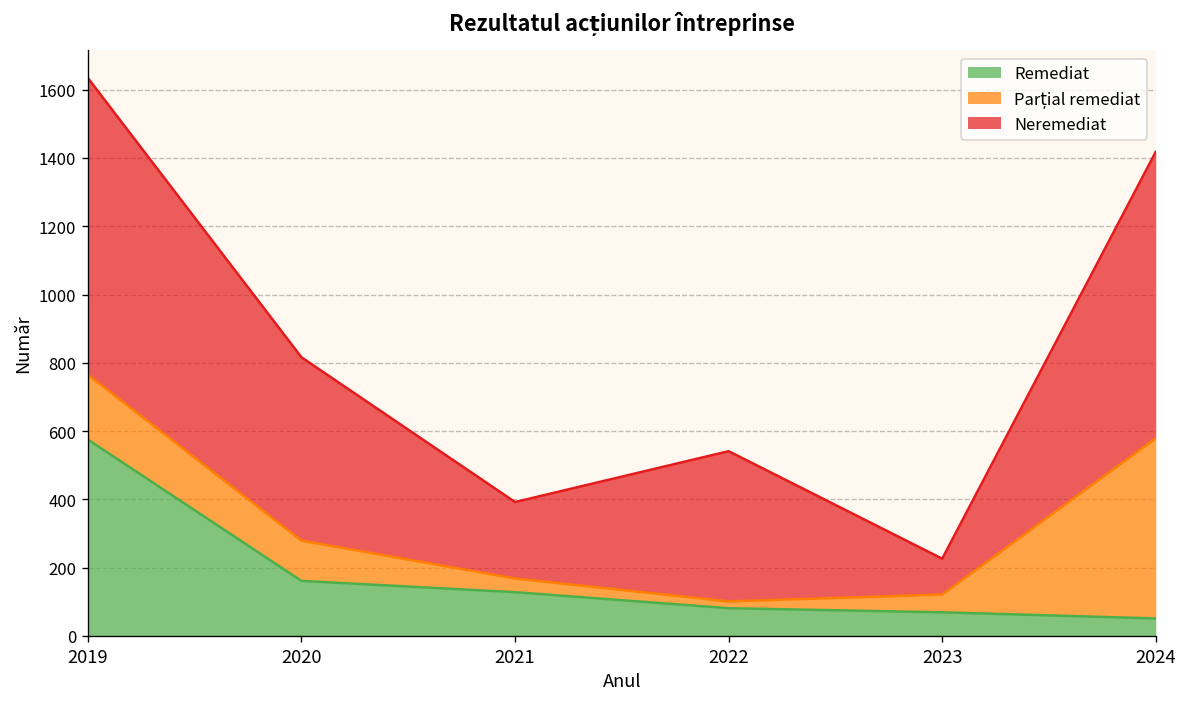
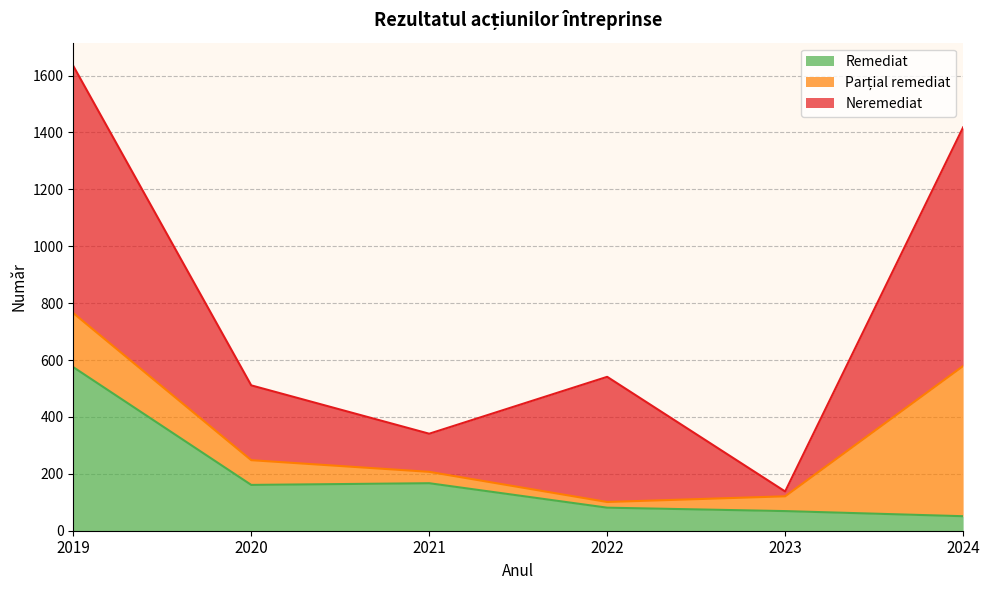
Parțial remediat, 2020: 120 -> 90
Neremediat, 2020: 540 -> 260
Remediat, 2021: 130 -> 170
Neremediat, 2021: 220 -> 130
Neremediat, 2023: 110 -> 20
